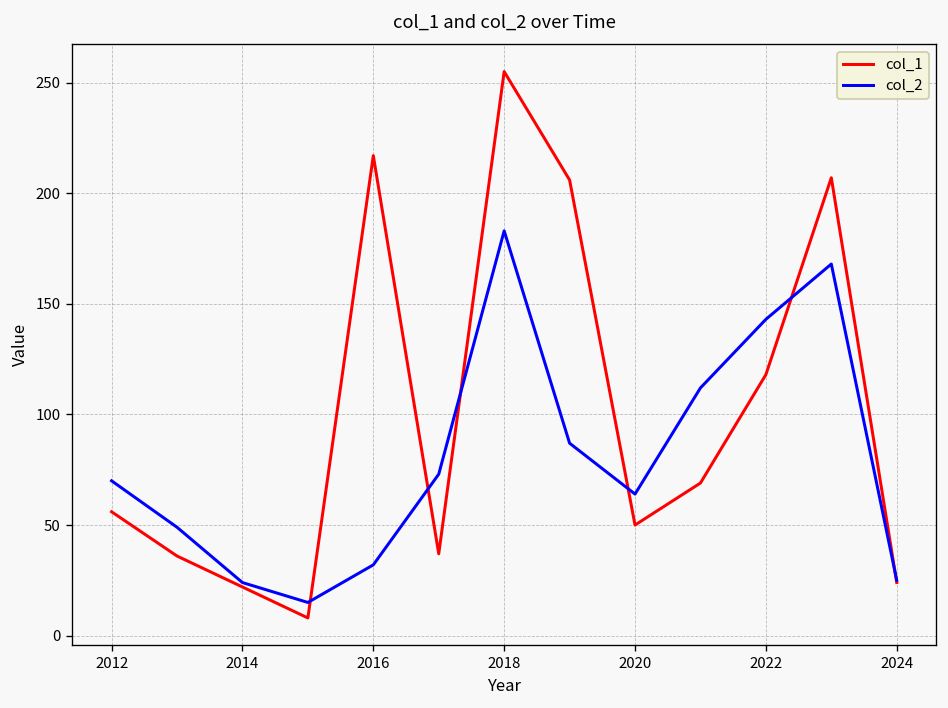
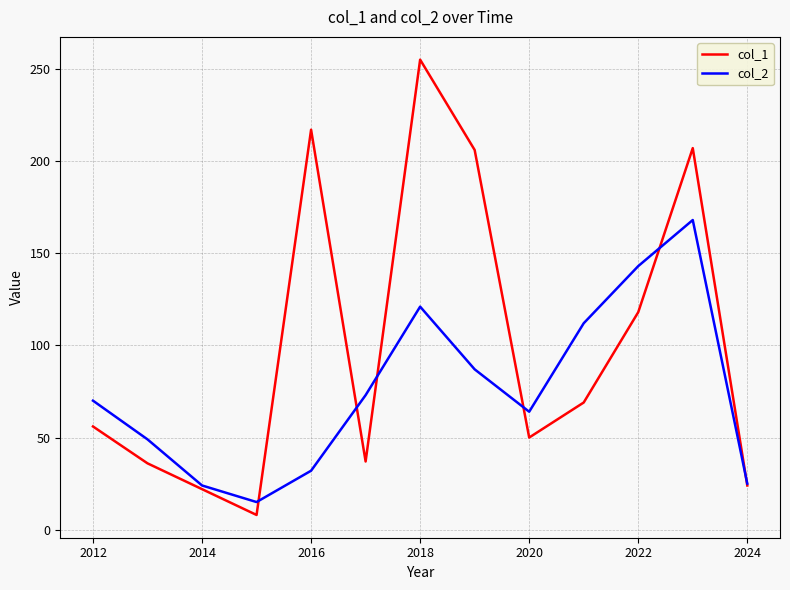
col_2, 2018: 183 -> 121
